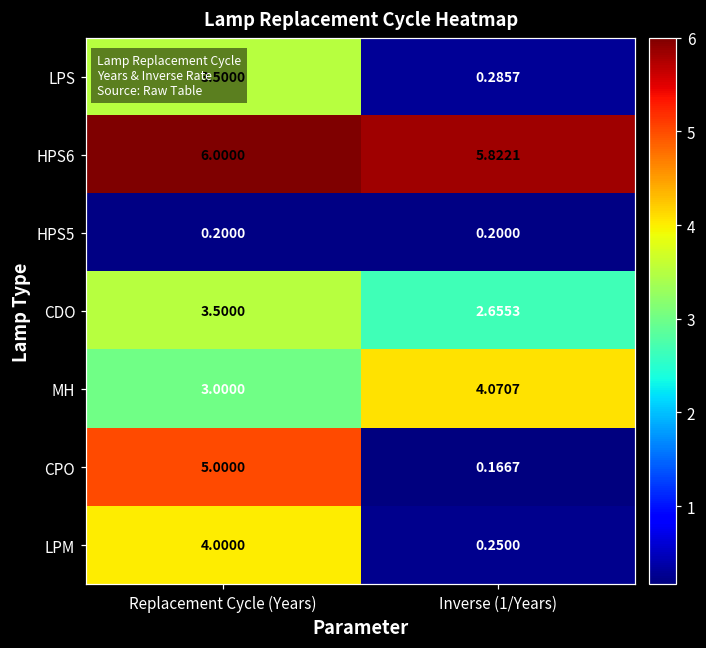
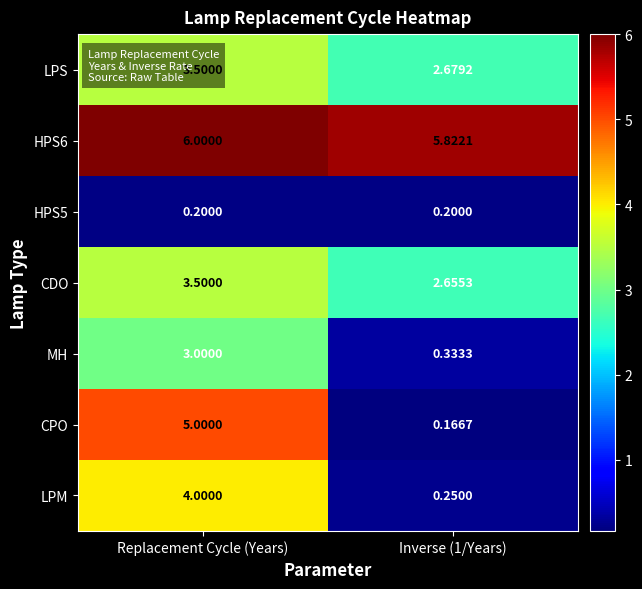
LPS, Inverse (1/Years): 0.2857 -> 2.6792
MH, Inverse (1/Years): 4.0707 -> 0.3333
